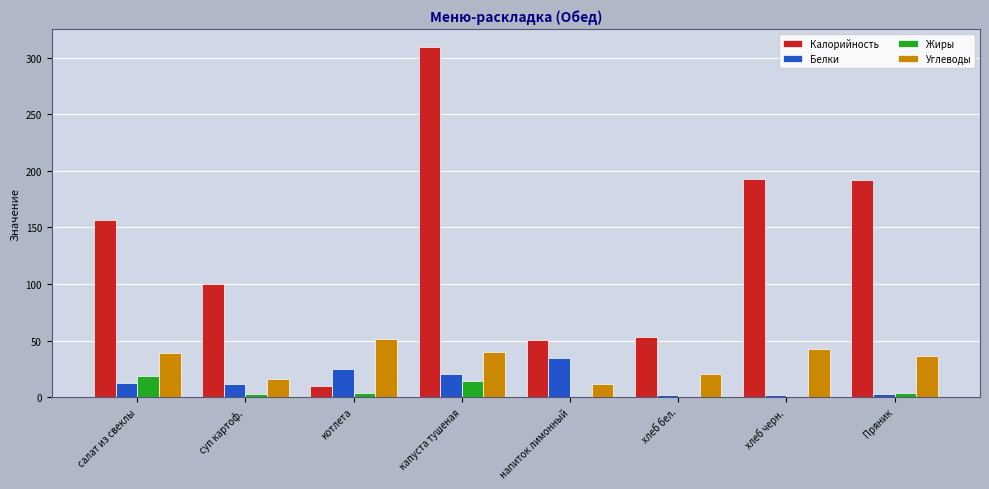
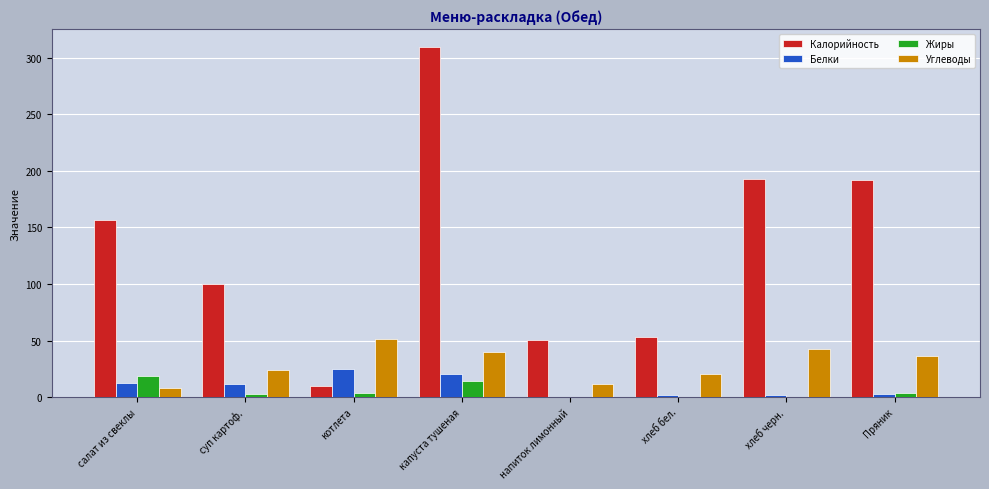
Углеводы, салат из свеклы: 39 -> 8
Углеводы, суп картоф.: 16 -> 24
Белки, напиток лимонный: 35 -> 0
